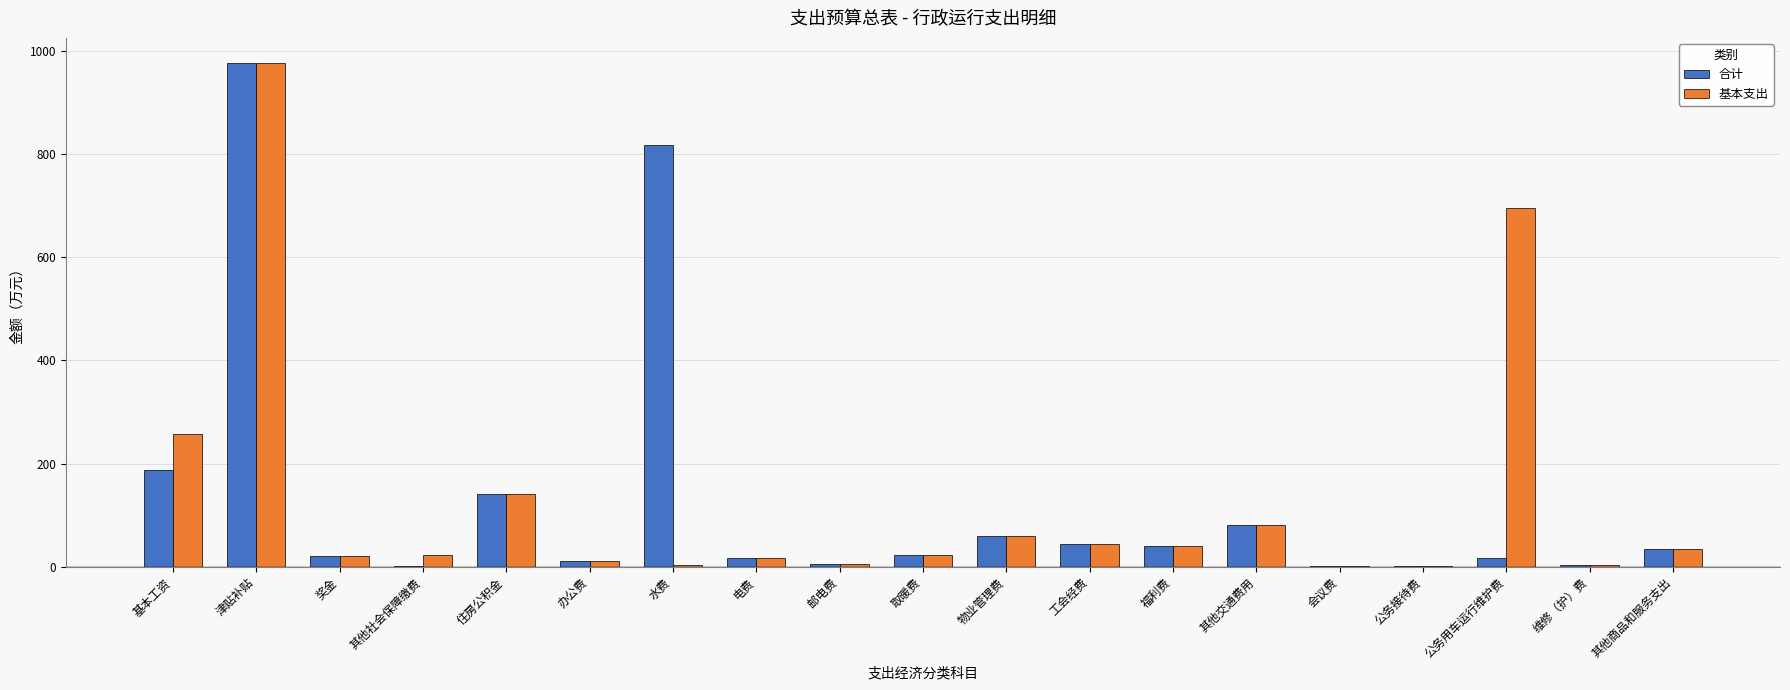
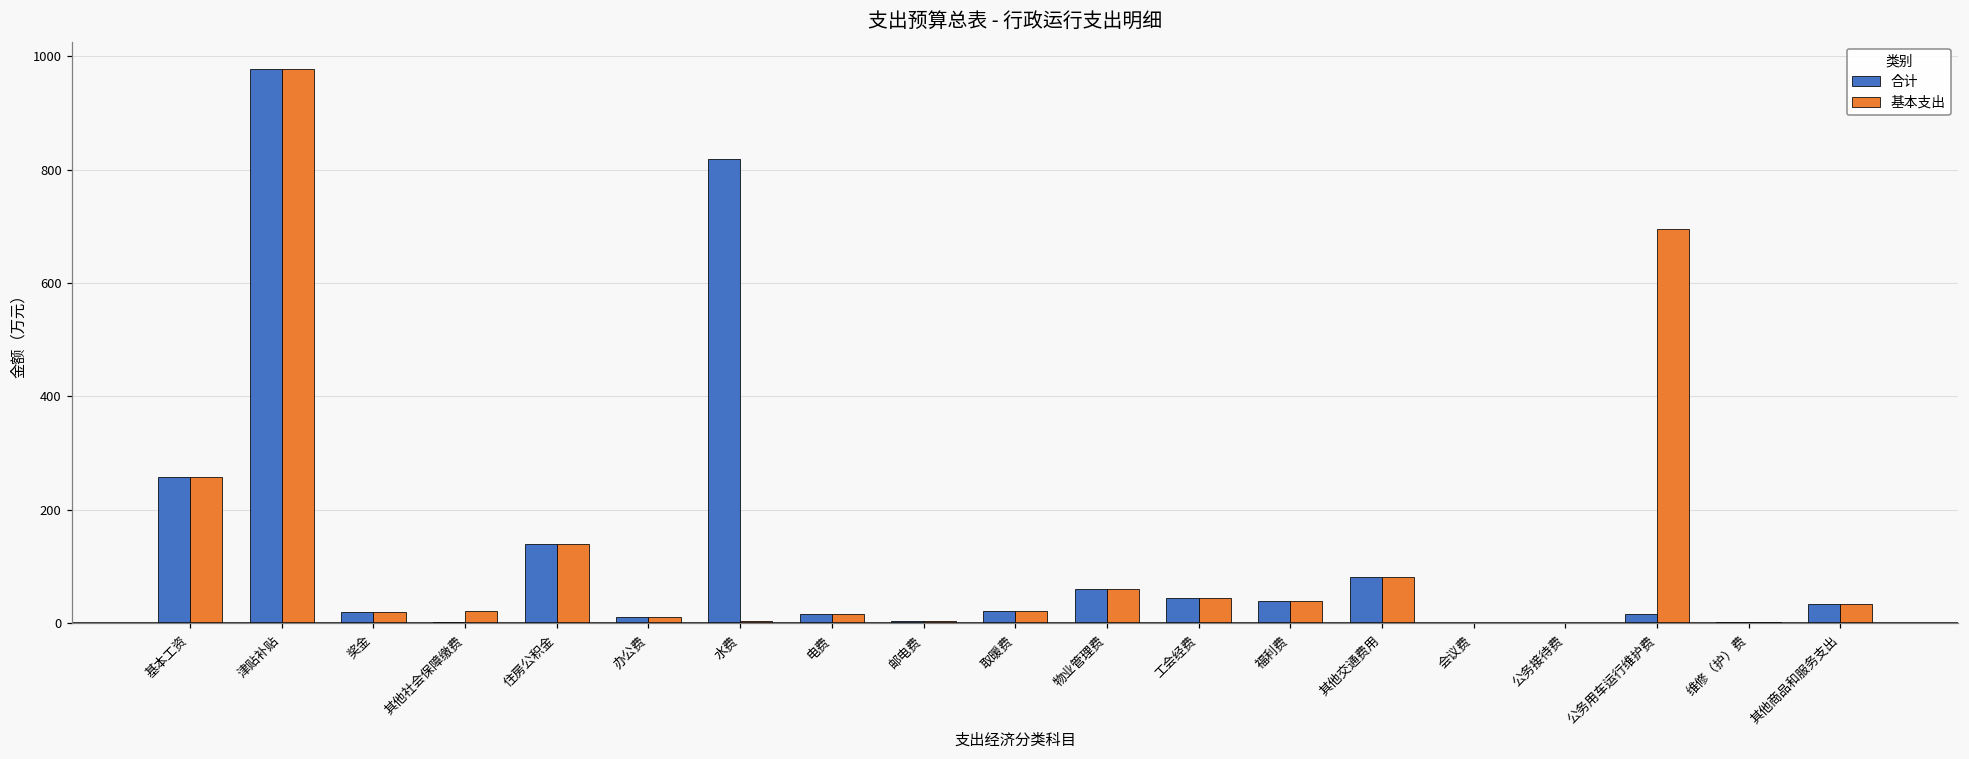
合计, 基本工资: 190 -> 260
